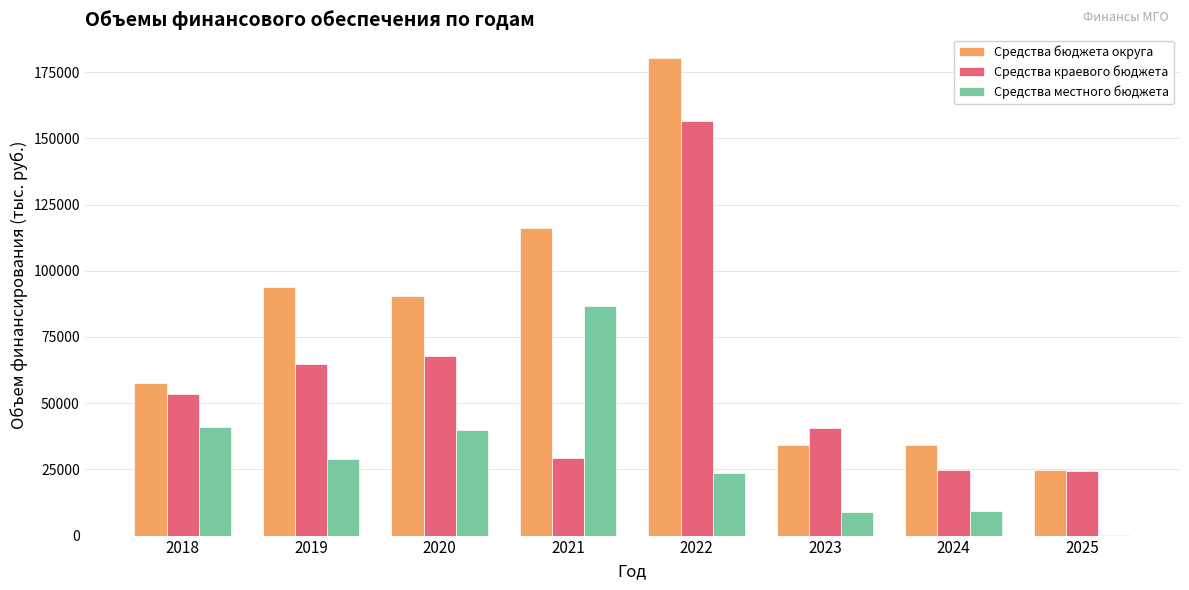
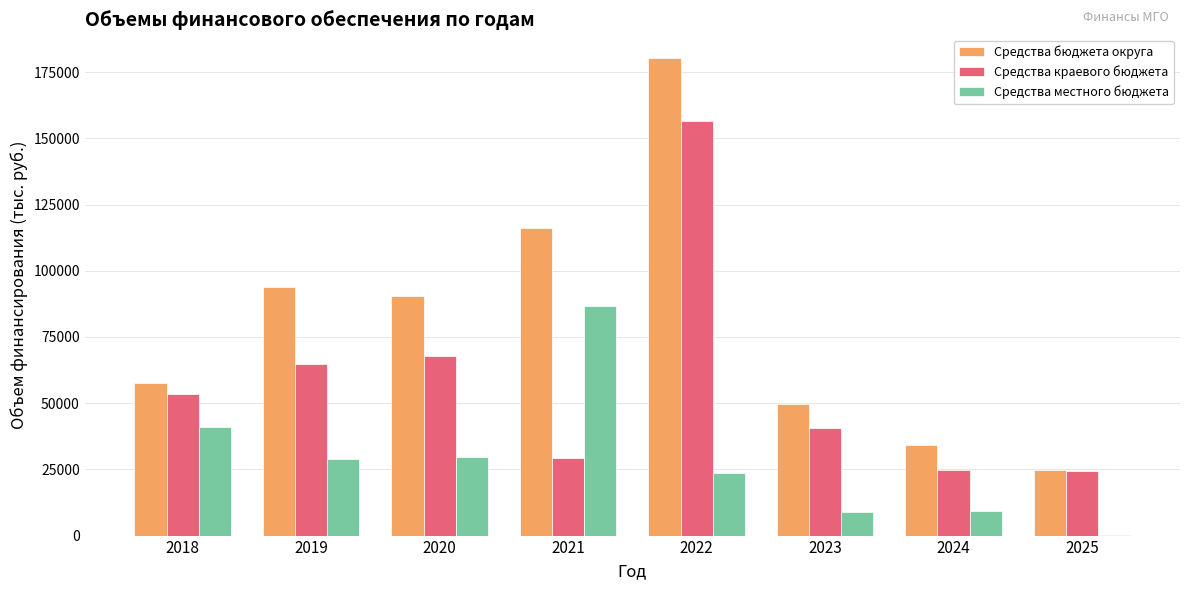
Средства местного бюджета, 2020: 40000 -> 30000
Средства бюджета округа, 2023: 34000 -> 50000
